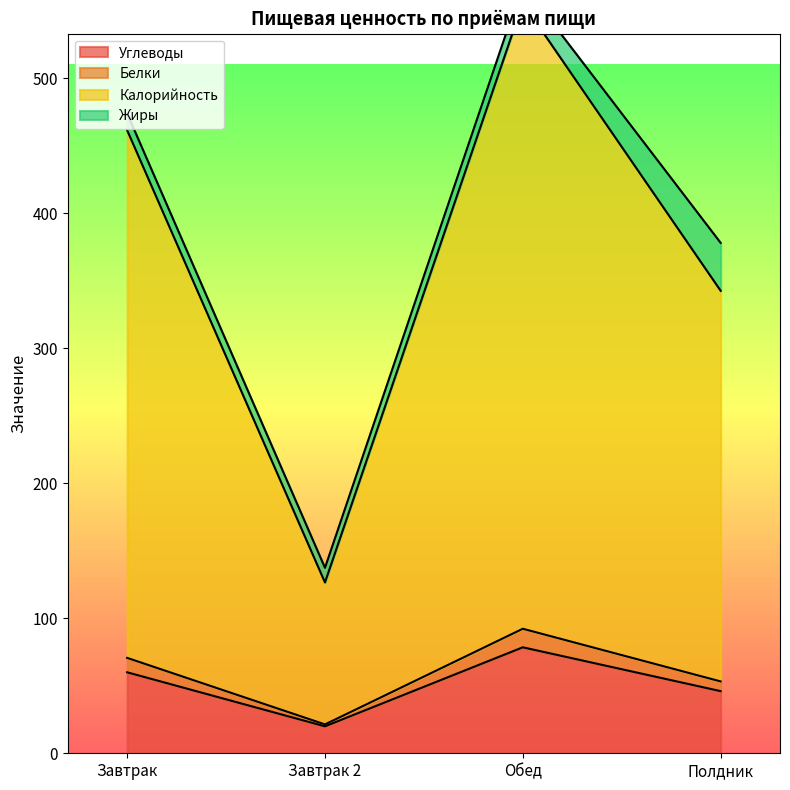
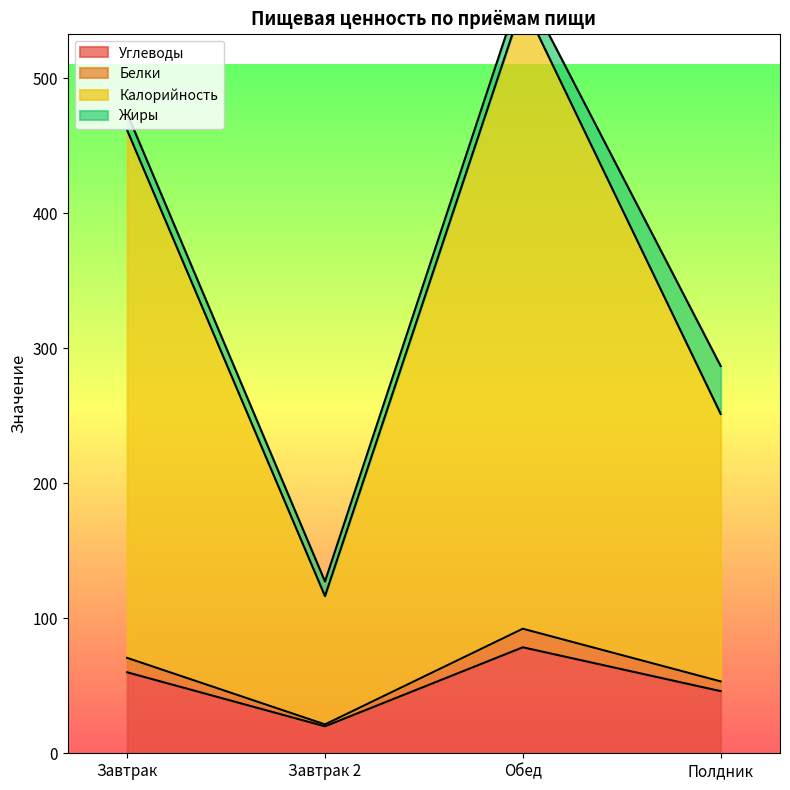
Калорийность, Завтрак 2: 105 -> 95
Калорийность, Полдник: 289 -> 198
